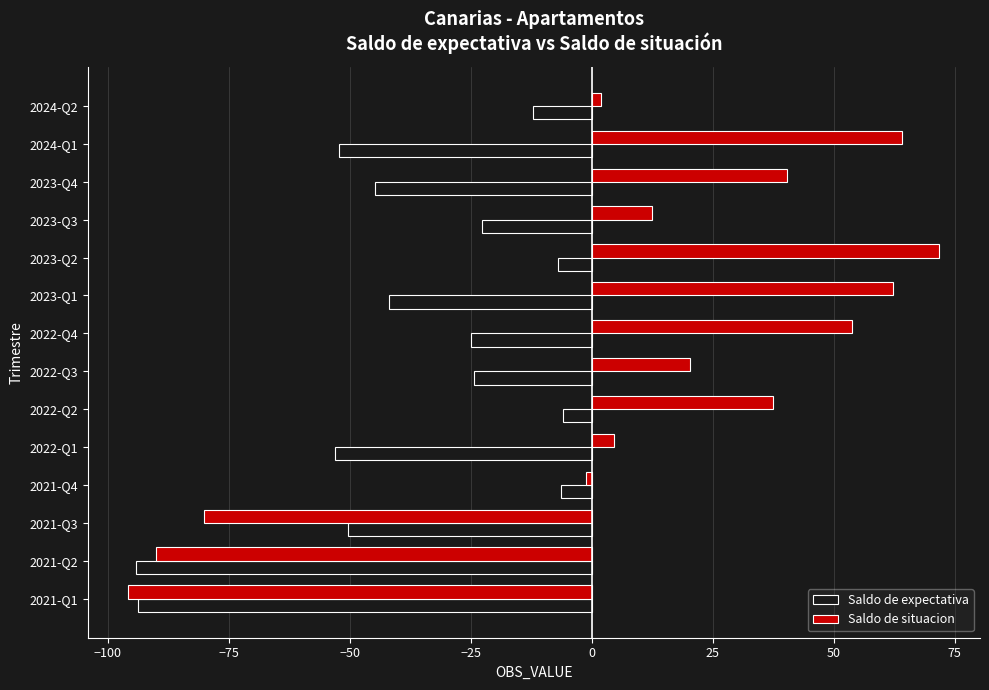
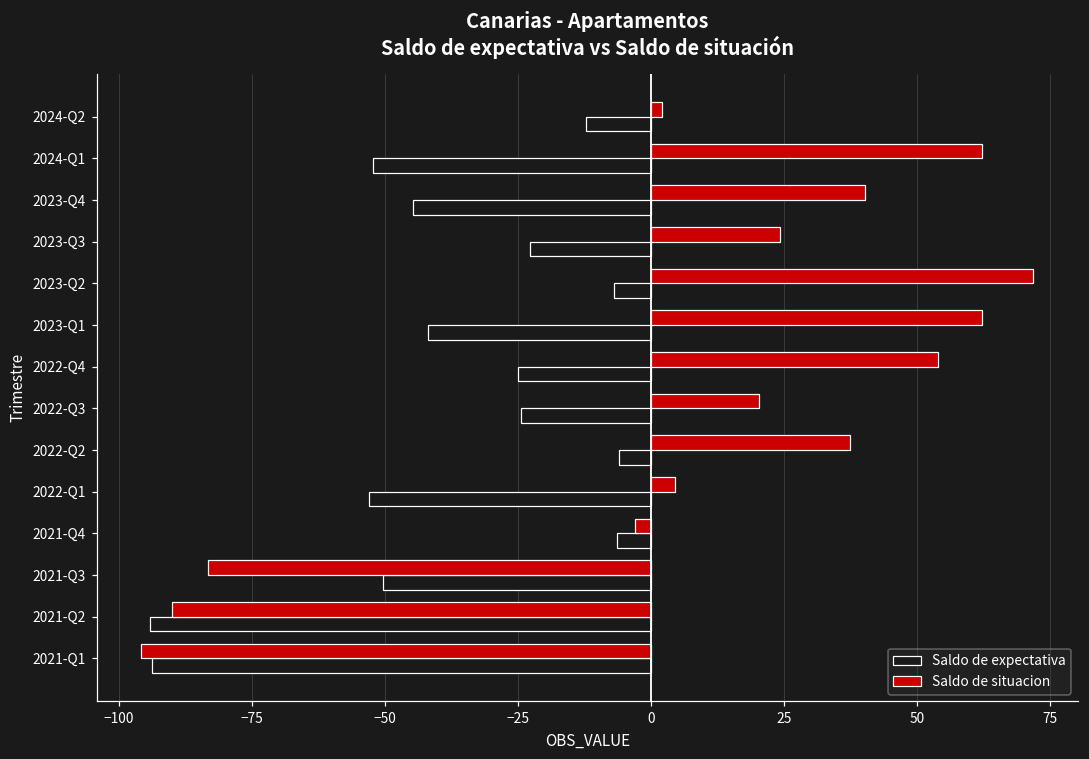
Saldo de situacion, 2024-Q1: 64 -> 62
Saldo de situacion, 2023-Q3: 12 -> 24
Saldo de situacion, 2021-Q4: -1 -> -3
Saldo de situacion, 2021-Q3: -80 -> -83
